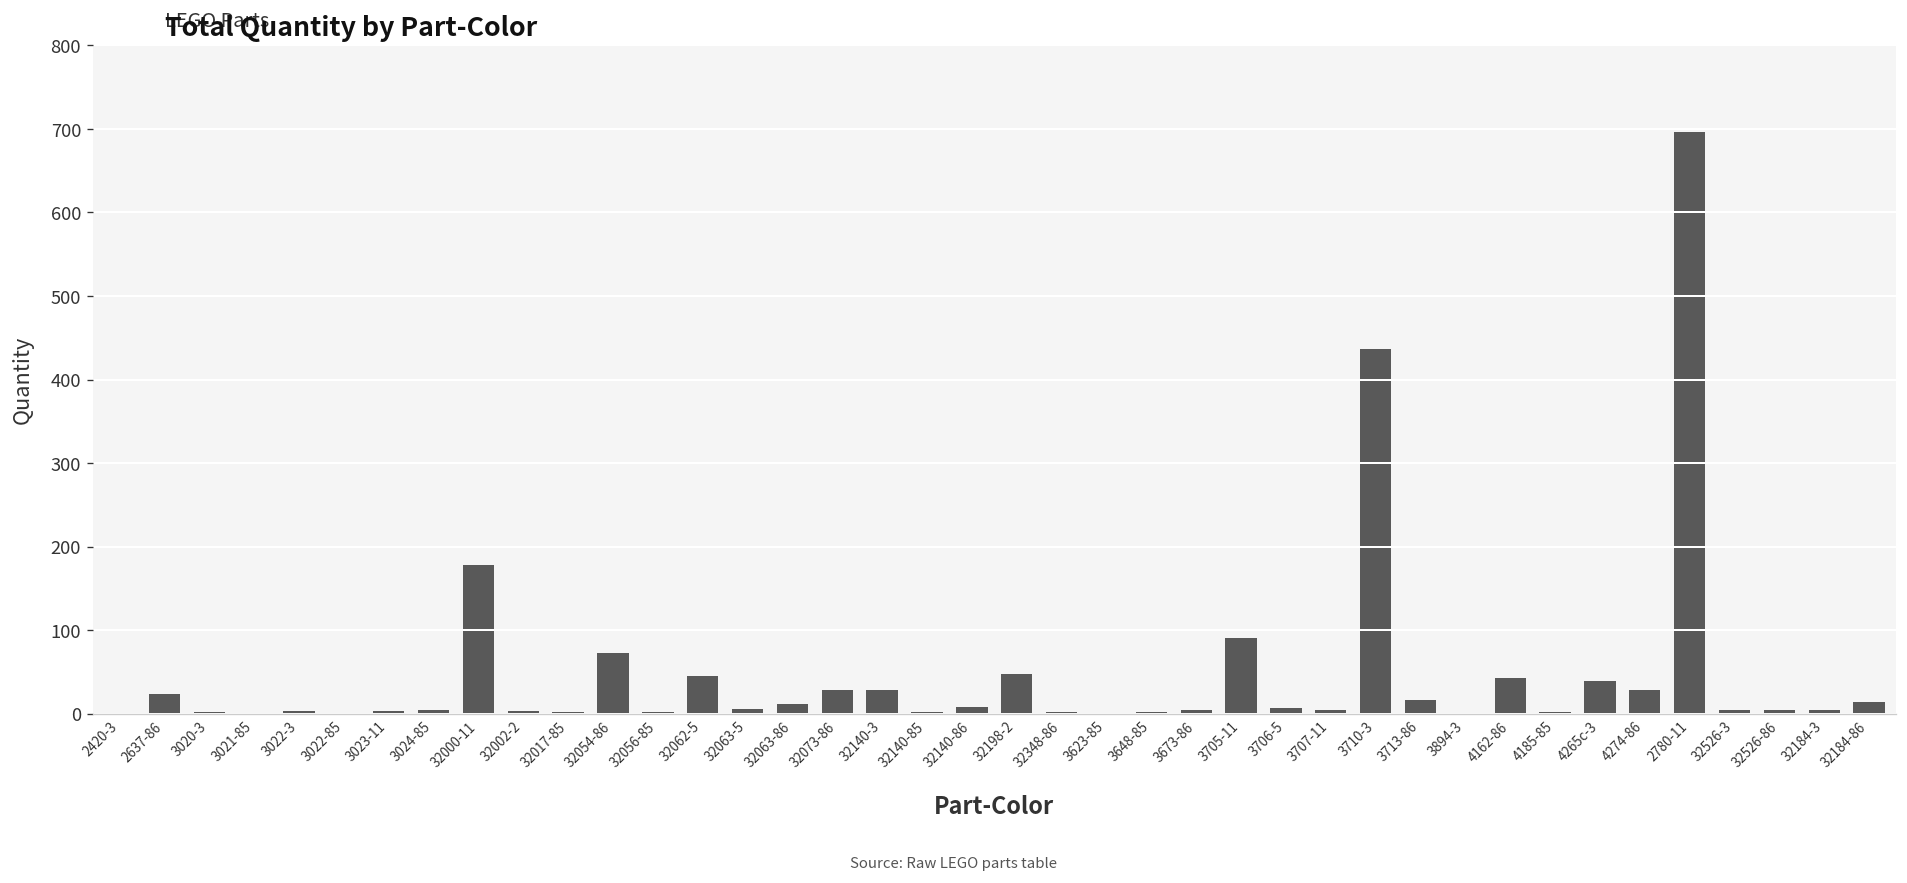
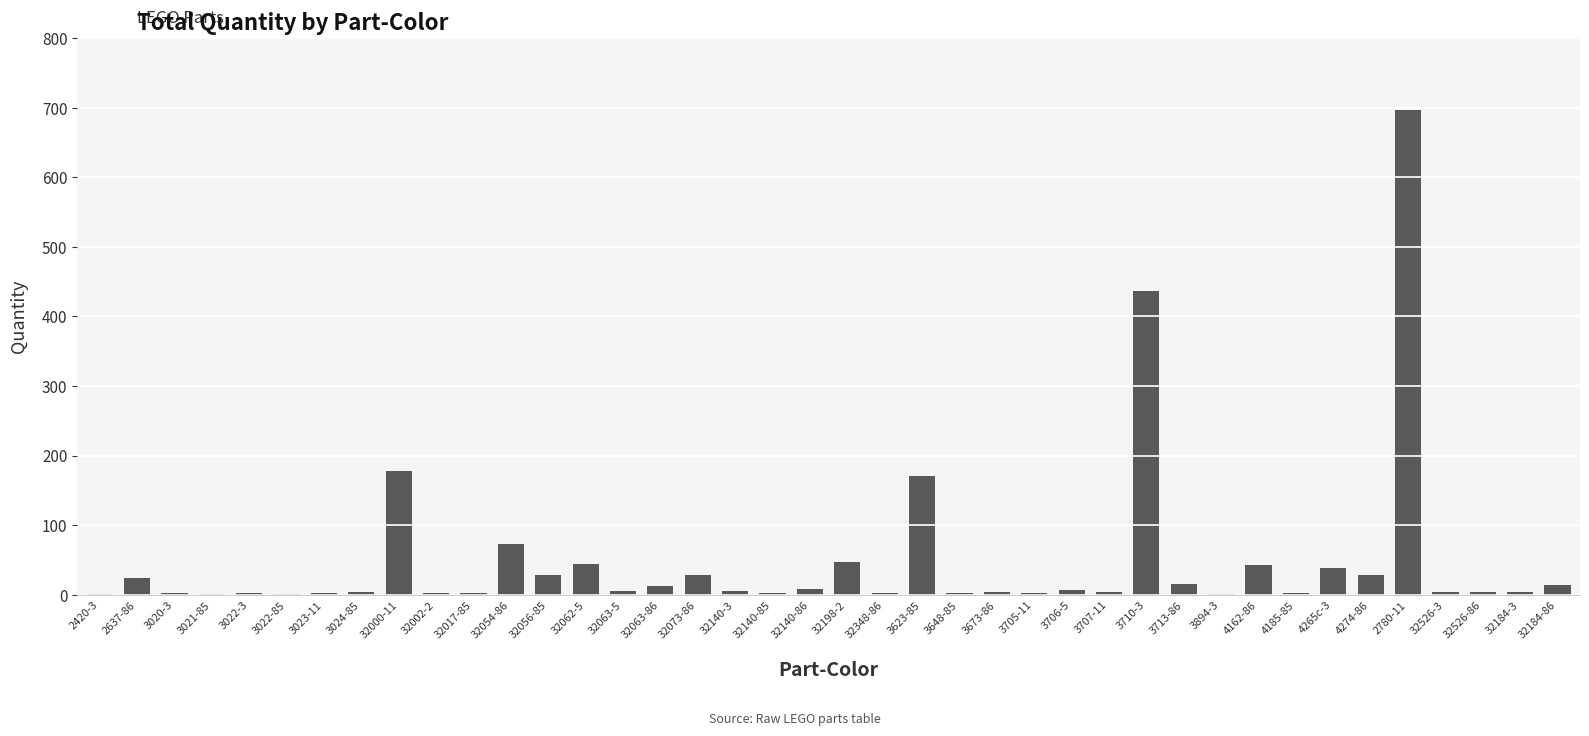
32056-85: 0 -> 30
32140-3: 30 -> 10
3623-85: 0 -> 170
3705-11: 90 -> 0
